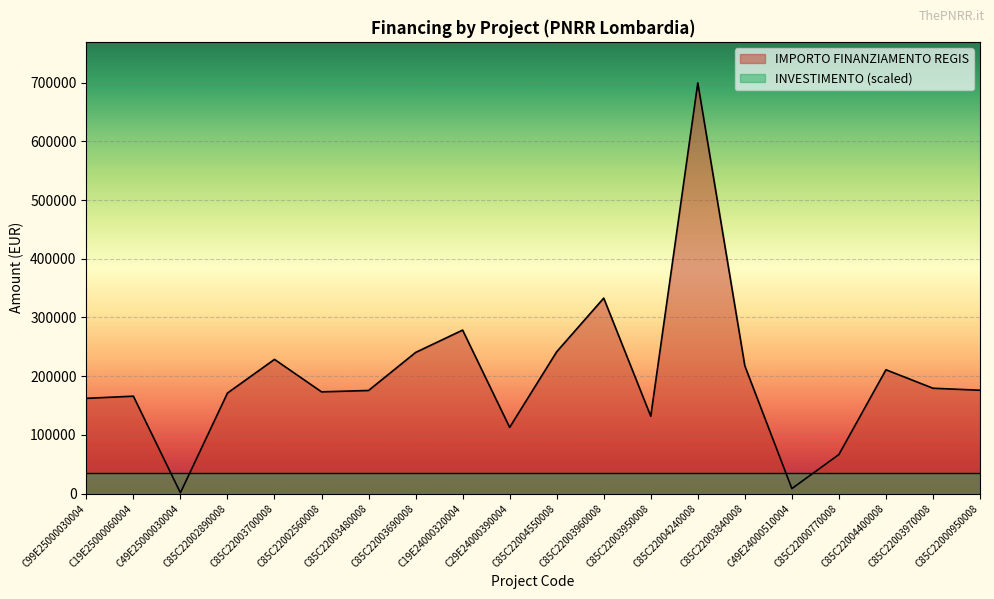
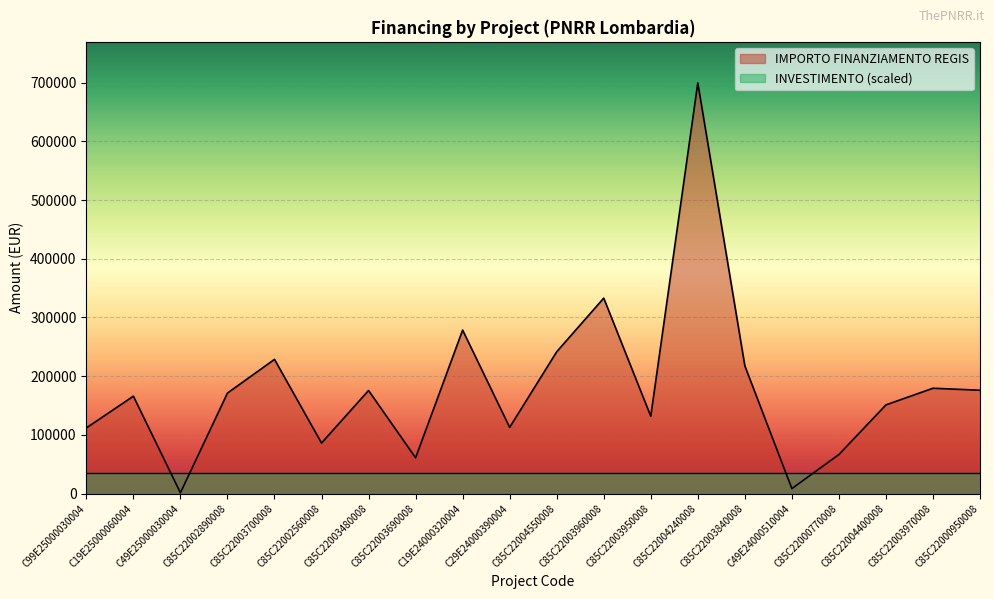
IMPORTO FINANZIAMENTO REGIS, C99E25000030004: 160000 -> 110000
IMPORTO FINANZIAMENTO REGIS, C85C22002560008: 170000 -> 90000
IMPORTO FINANZIAMENTO REGIS, C85C22003690008: 240000 -> 60000
IMPORTO FINANZIAMENTO REGIS, C85C22004400008: 210000 -> 150000
